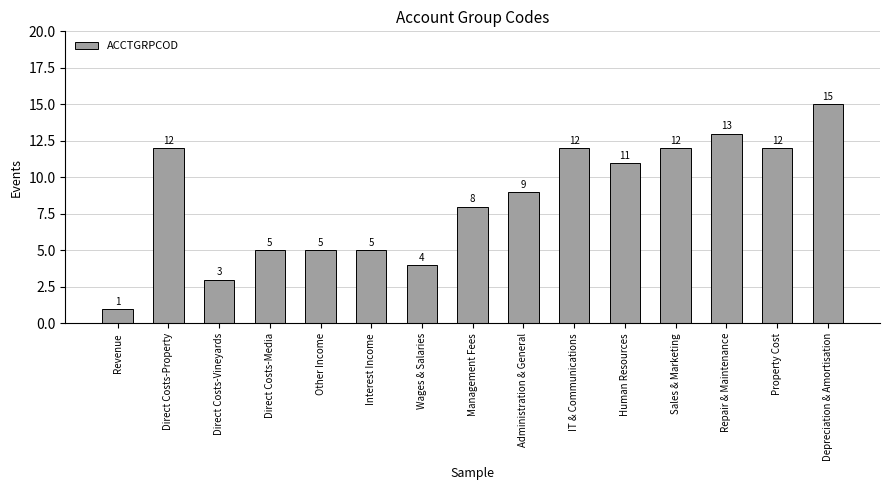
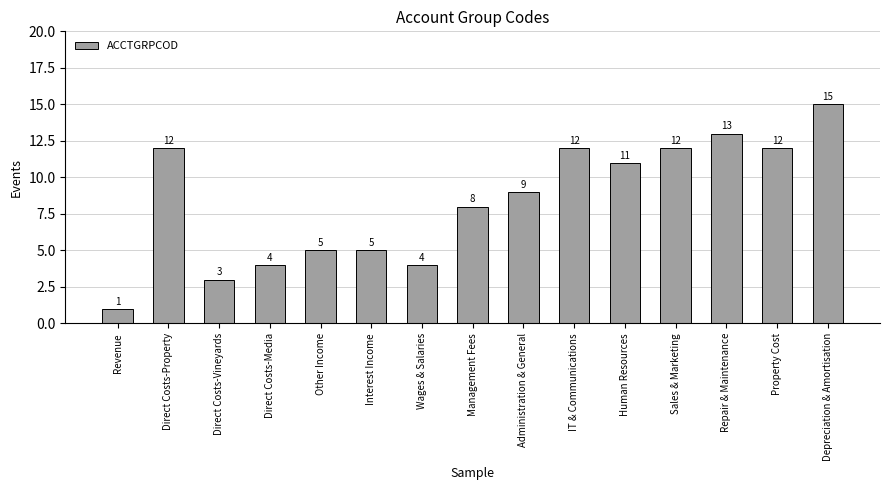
Direct Costs-Media: 5 -> 4
